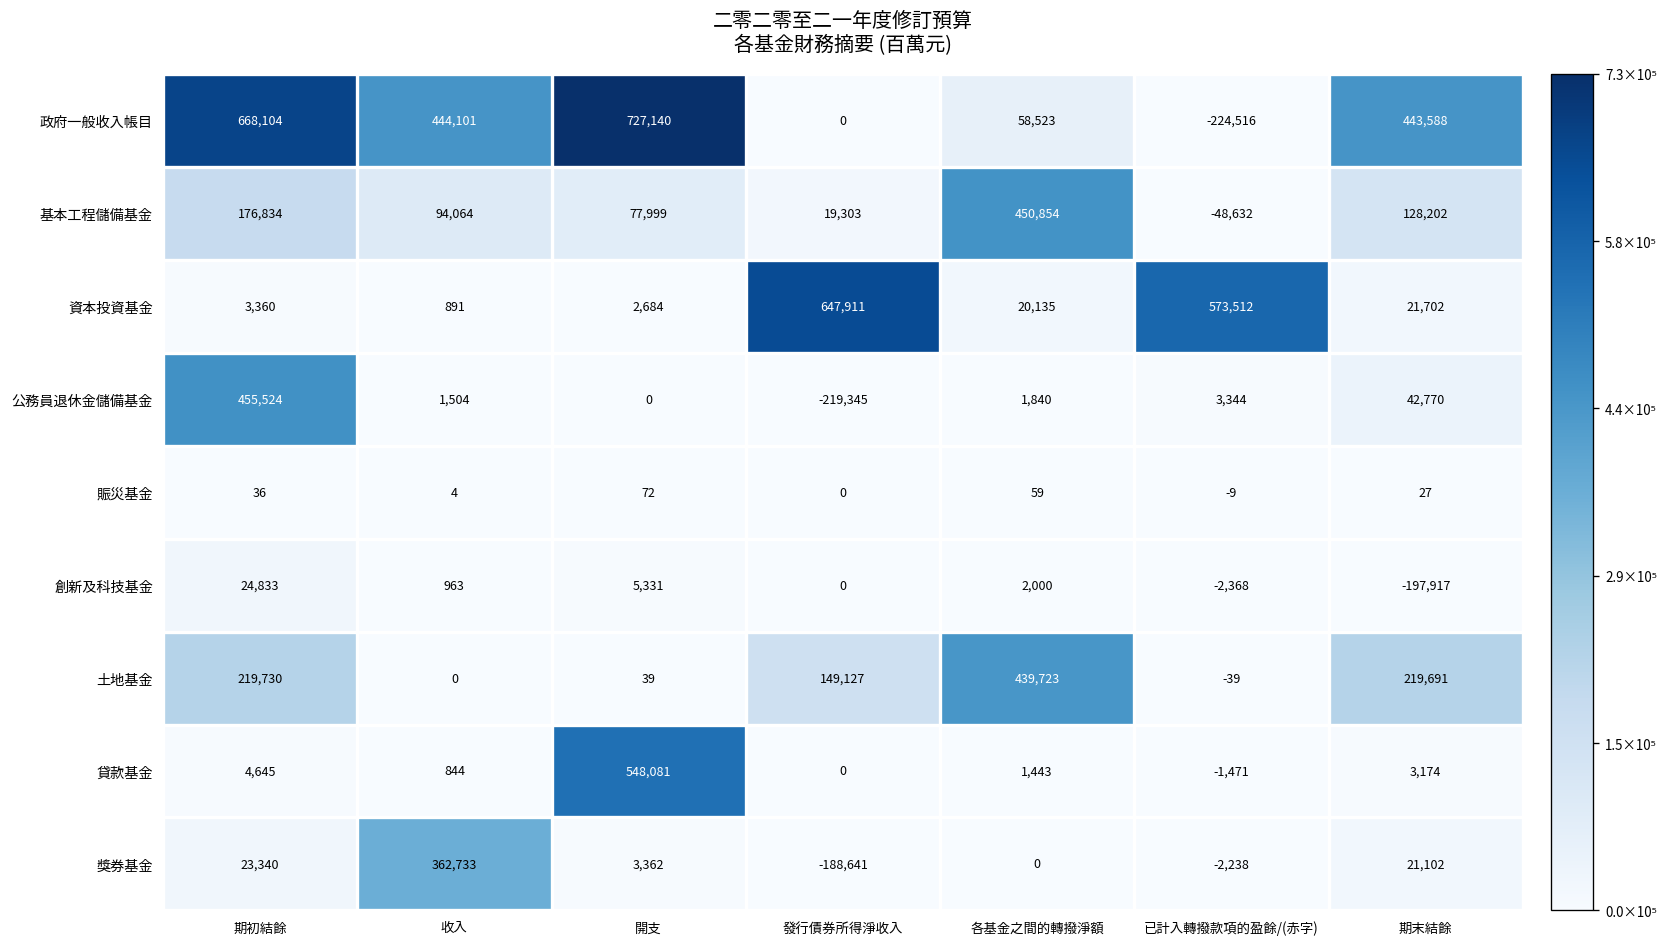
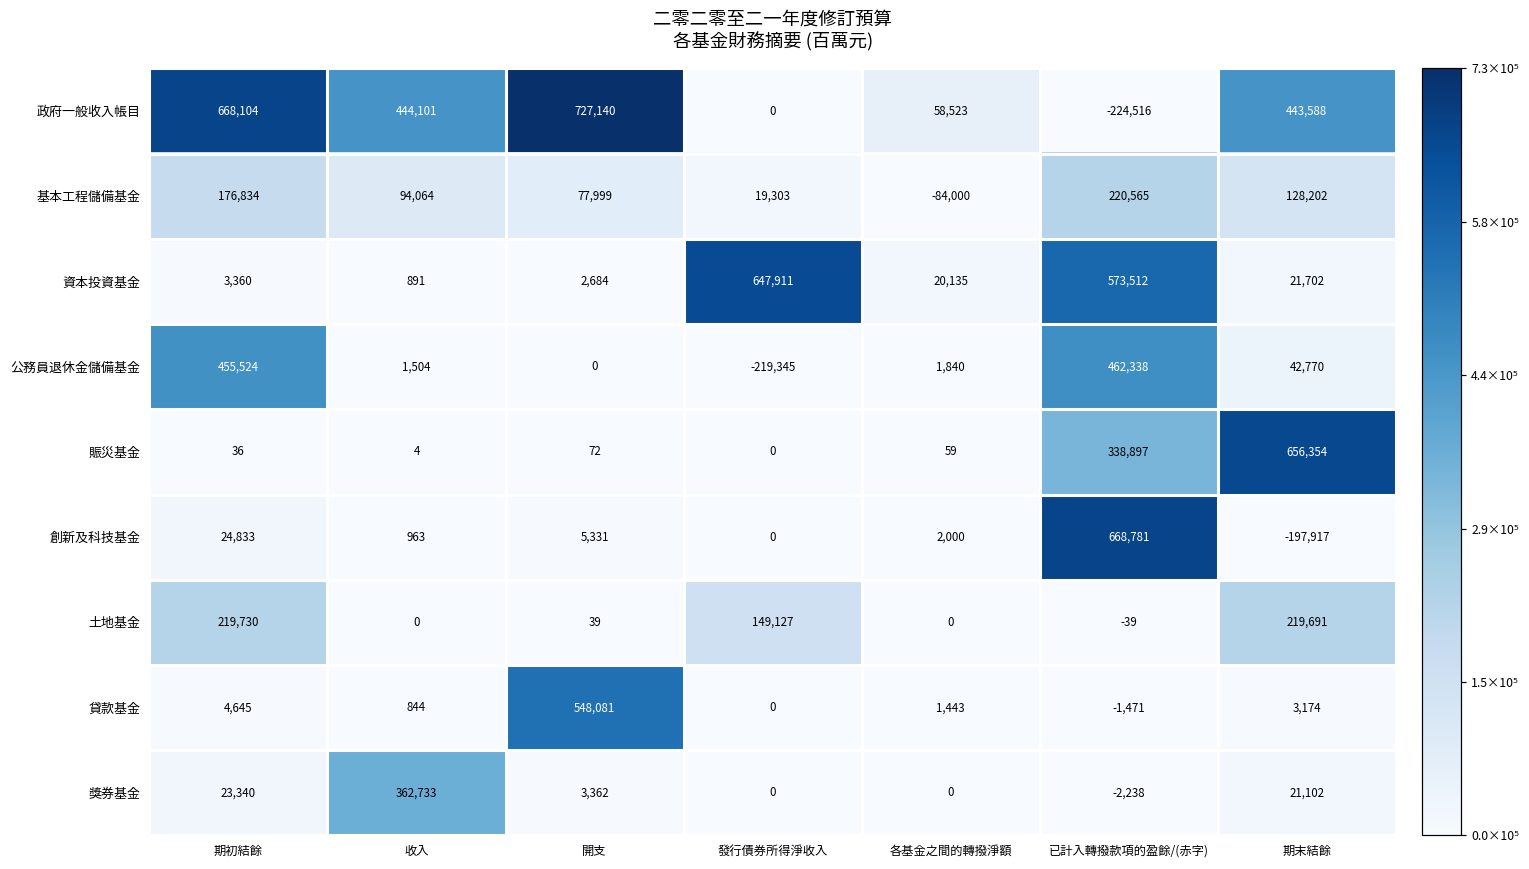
基本工程儲備基金, 各基金之間的轉撥淨額: 450,854 -> -84,000
基本工程儲備基金, 已計入轉撥款項的盈餘/(赤字): -48,632 -> 220,565
公務員退休金儲備基金, 已計入轉撥款項的盈餘/(赤字): 3,344 -> 462,338
賑災基金, 已計入轉撥款項的盈餘/(赤字): -9 -> 338,897
賑災基金, 期末結餘: 27 -> 656,354
創新及科技基金, 已計入轉撥款項的盈餘/(赤字): -2,368 -> 668,781
土地基金, 各基金之間的轉撥淨額: 439,723 -> 0
獎券基金, 發行債券所得淨收入: -188,641 -> 0
